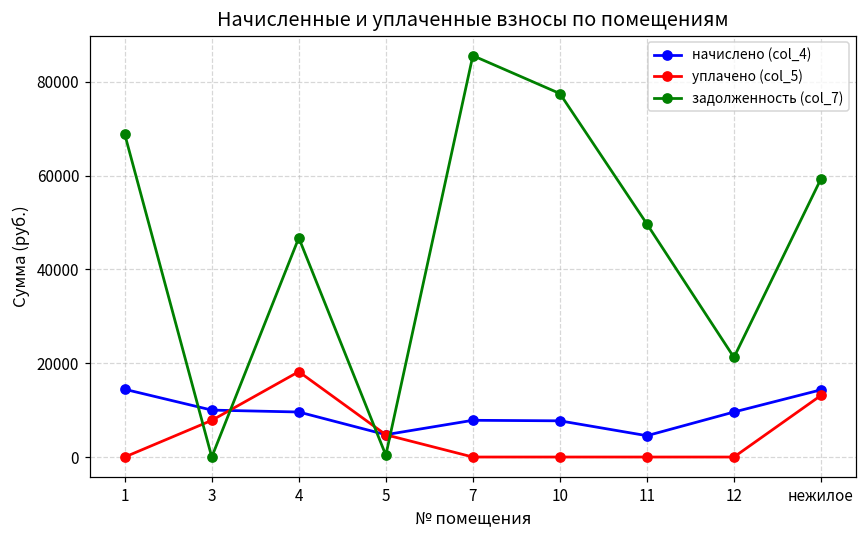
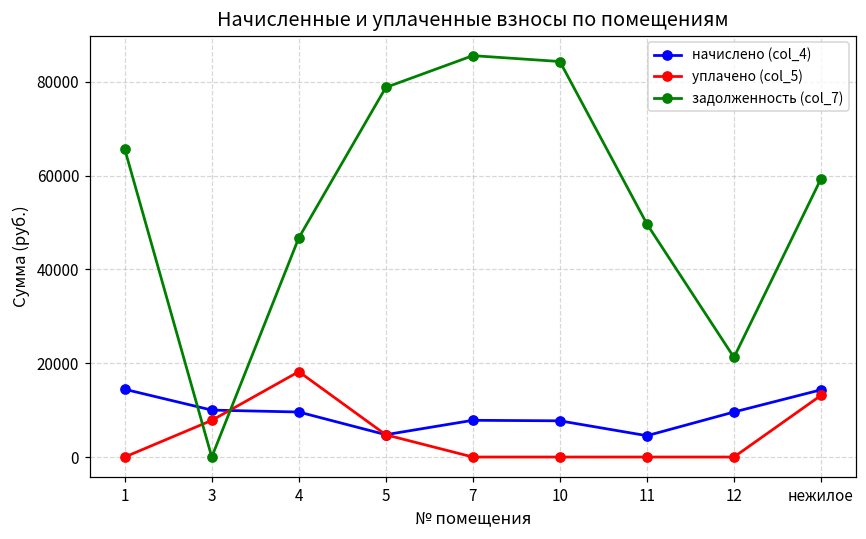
задолженность (col_7), 1: 69000 -> 66000
задолженность (col_7), 5: 0 -> 79000
задолженность (col_7), 10: 78000 -> 84000
